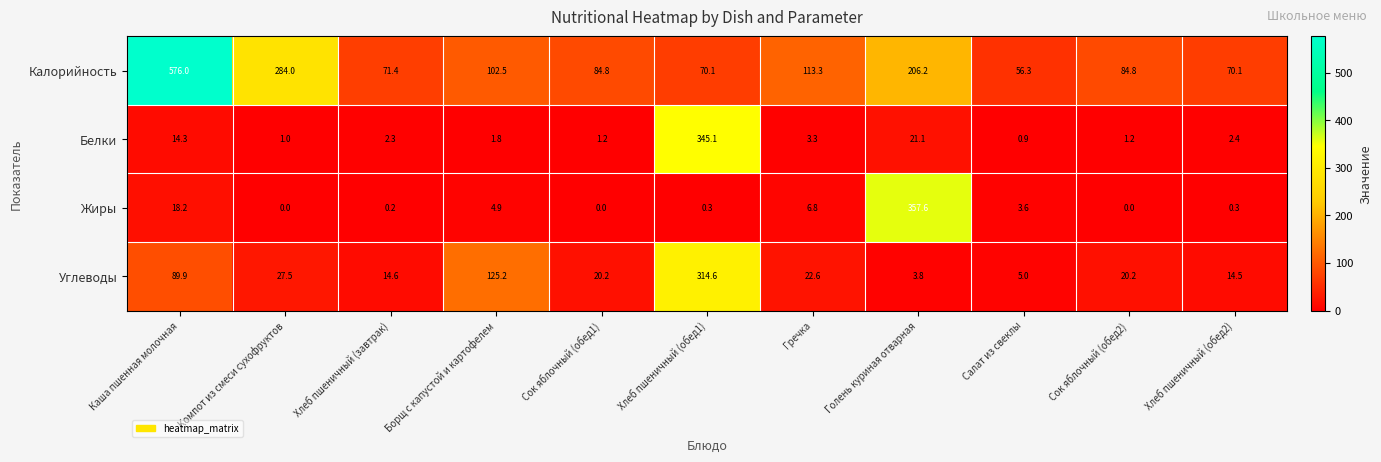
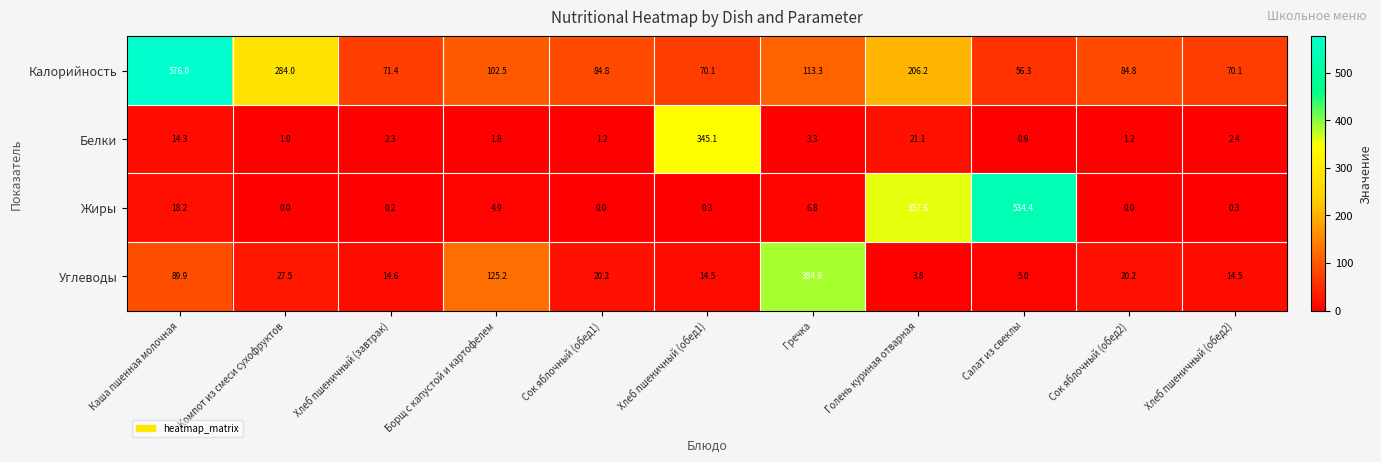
Жиры, Салат из свеклы: 3.6 -> 534.4
Углеводы, Хлеб пшеничный (обед1): 314.6 -> 14.5
Углеводы, Гречка: 22.6 -> 384.9
